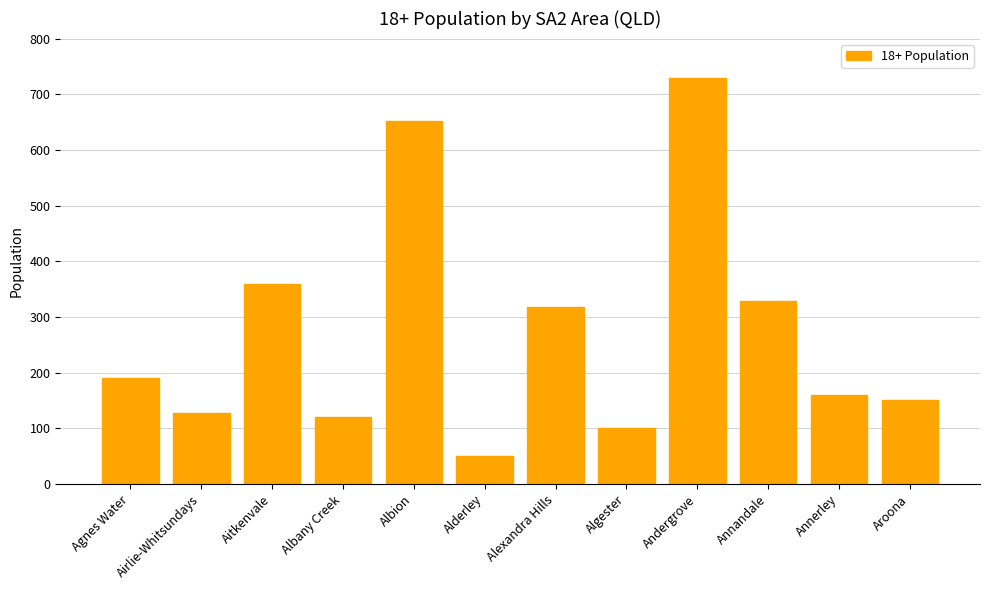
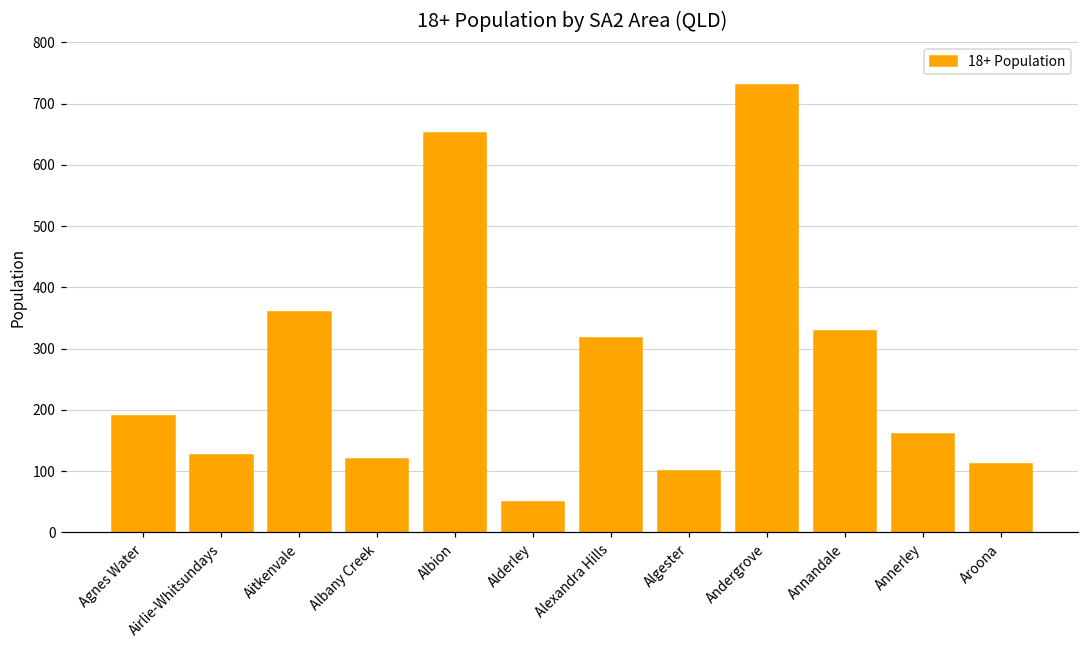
Aroona: 150 -> 110
